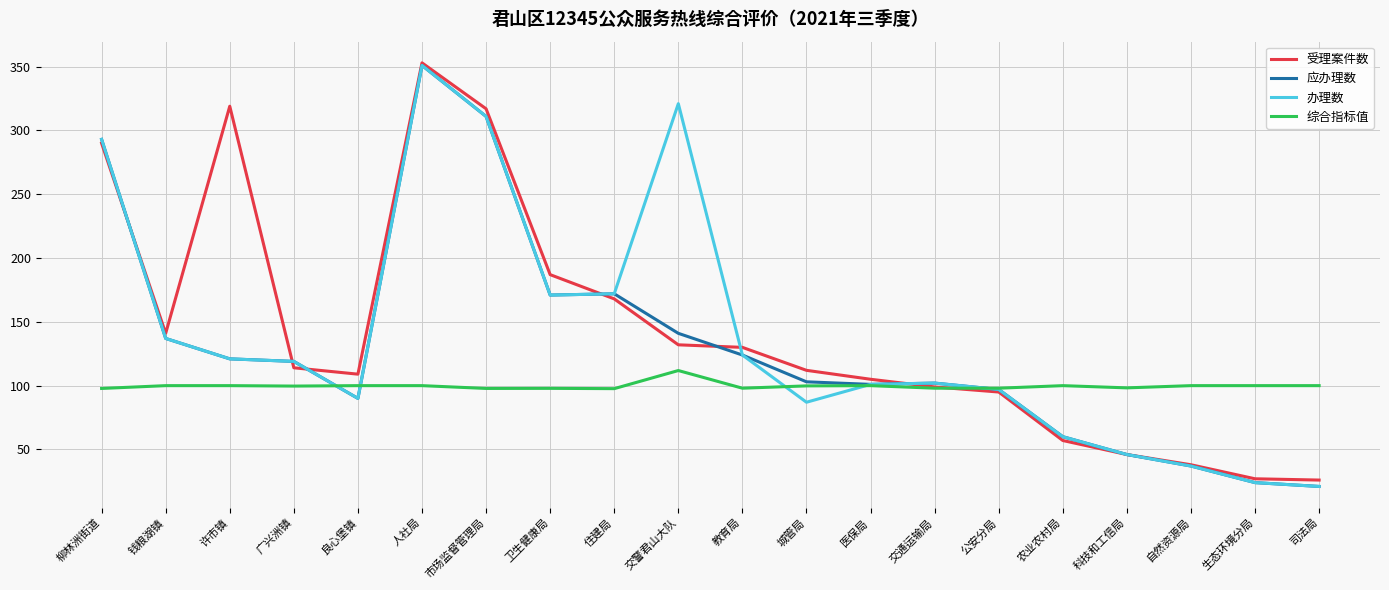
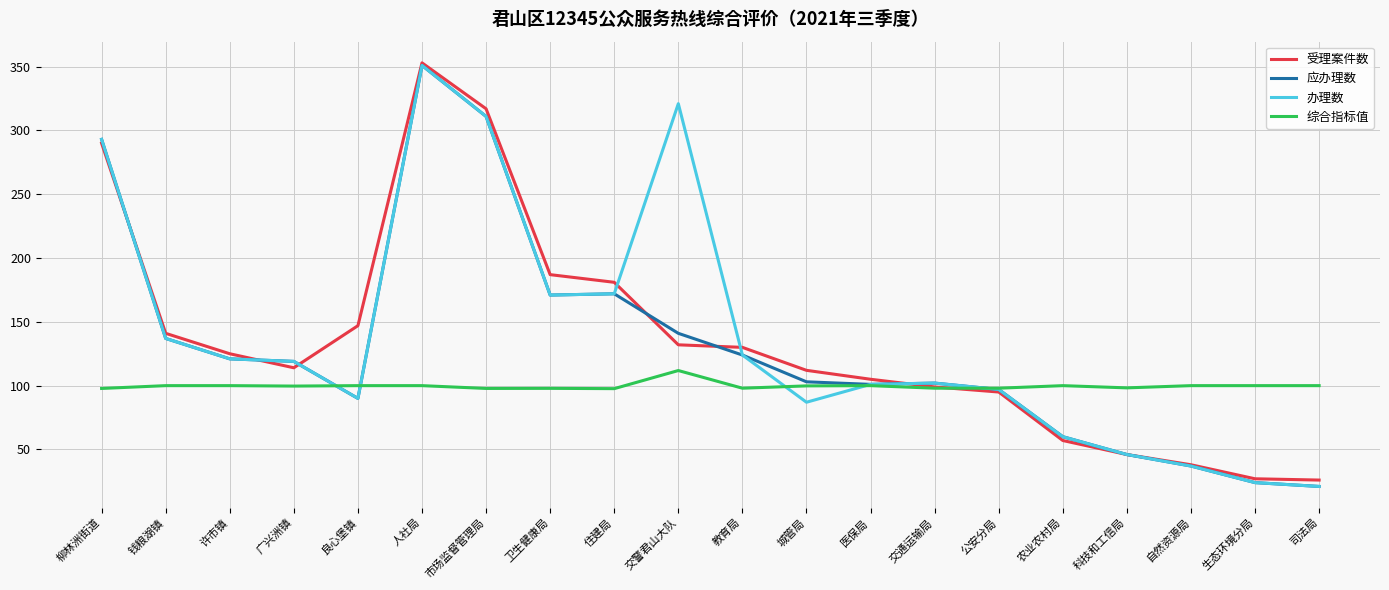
受理案件数, 许市镇: 319 -> 125
受理案件数, 良心堡镇: 109 -> 147
受理案件数, 住建局: 168 -> 181
